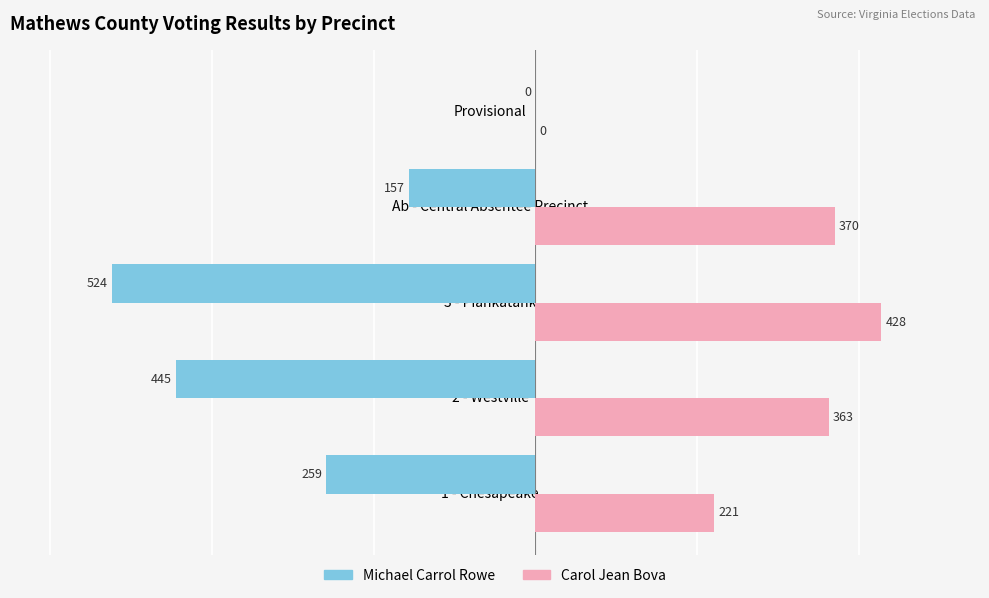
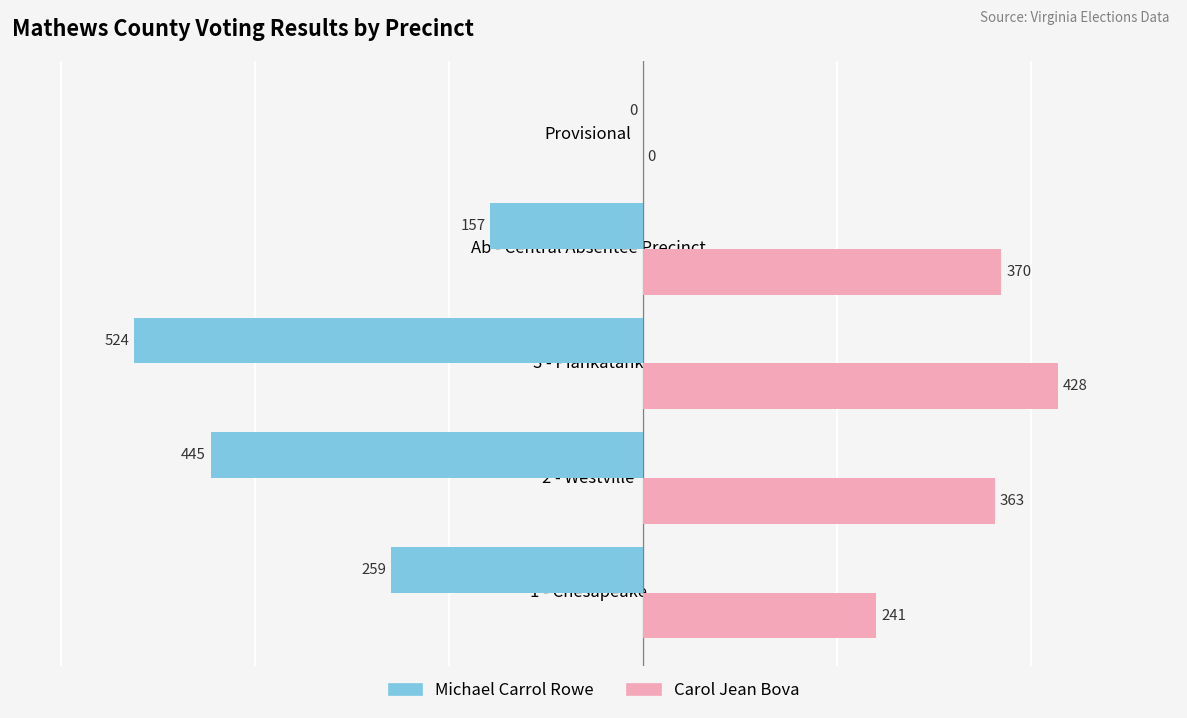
Carol Jean Bova, 1 - Chesapeake: 221 -> 241
